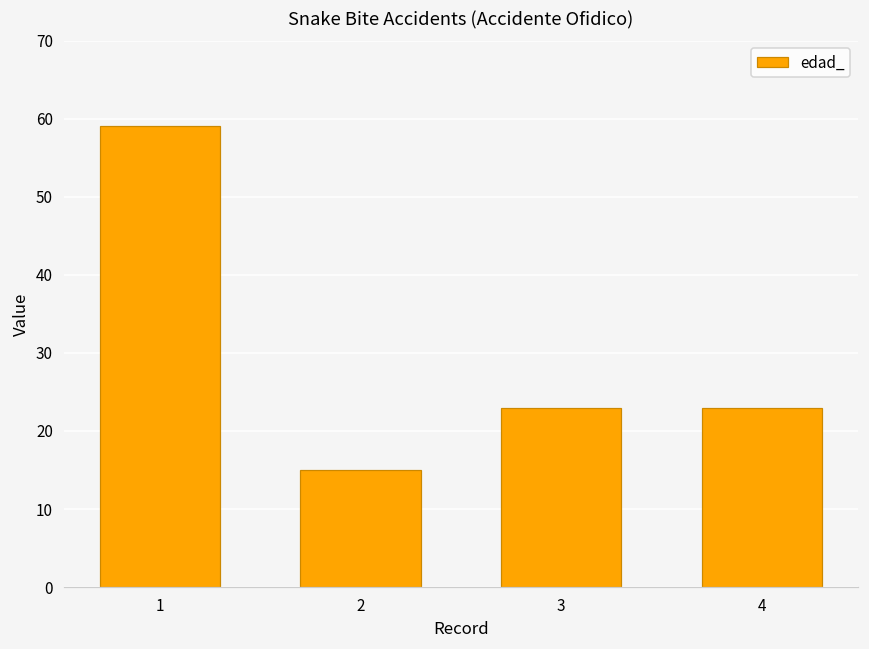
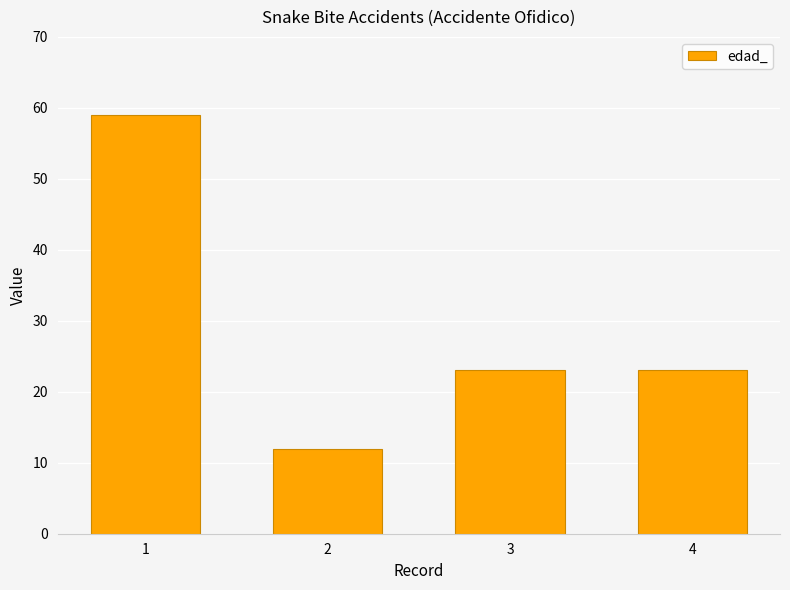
2: 15 -> 12
